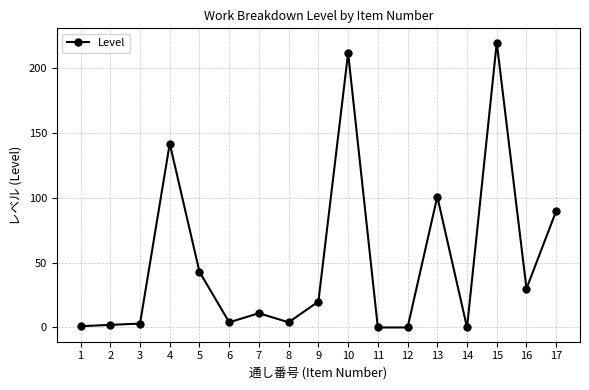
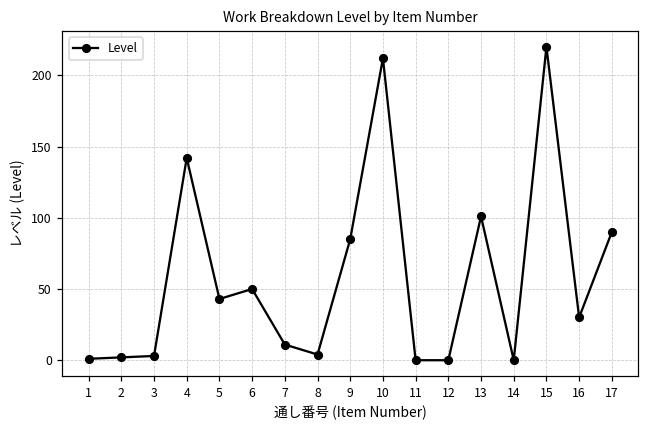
6: 4 -> 50
9: 20 -> 85
